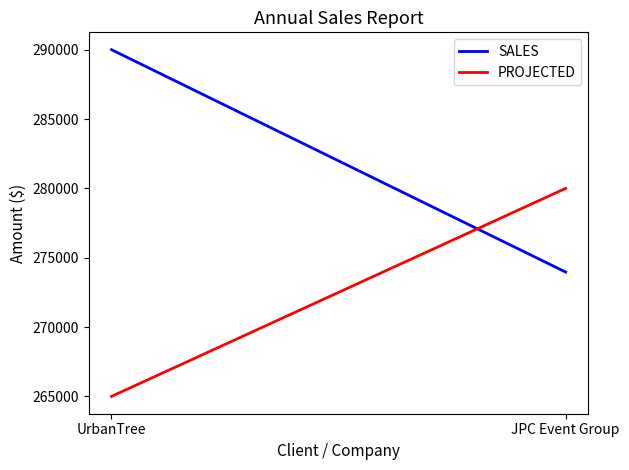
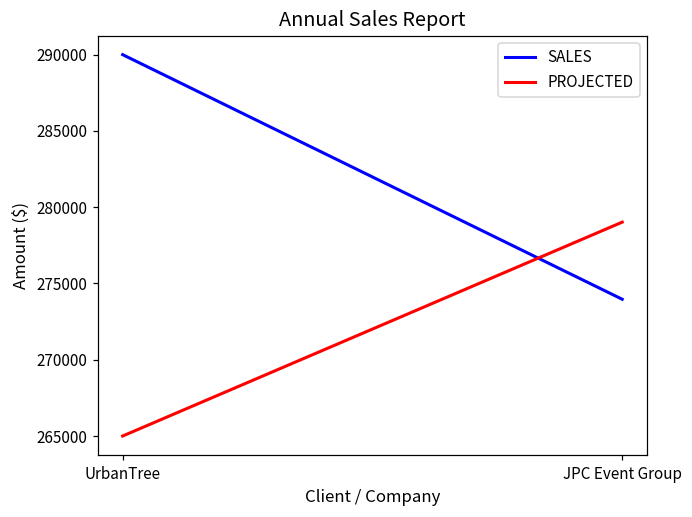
PROJECTED, JPC Event Group: 280000 -> 279000
